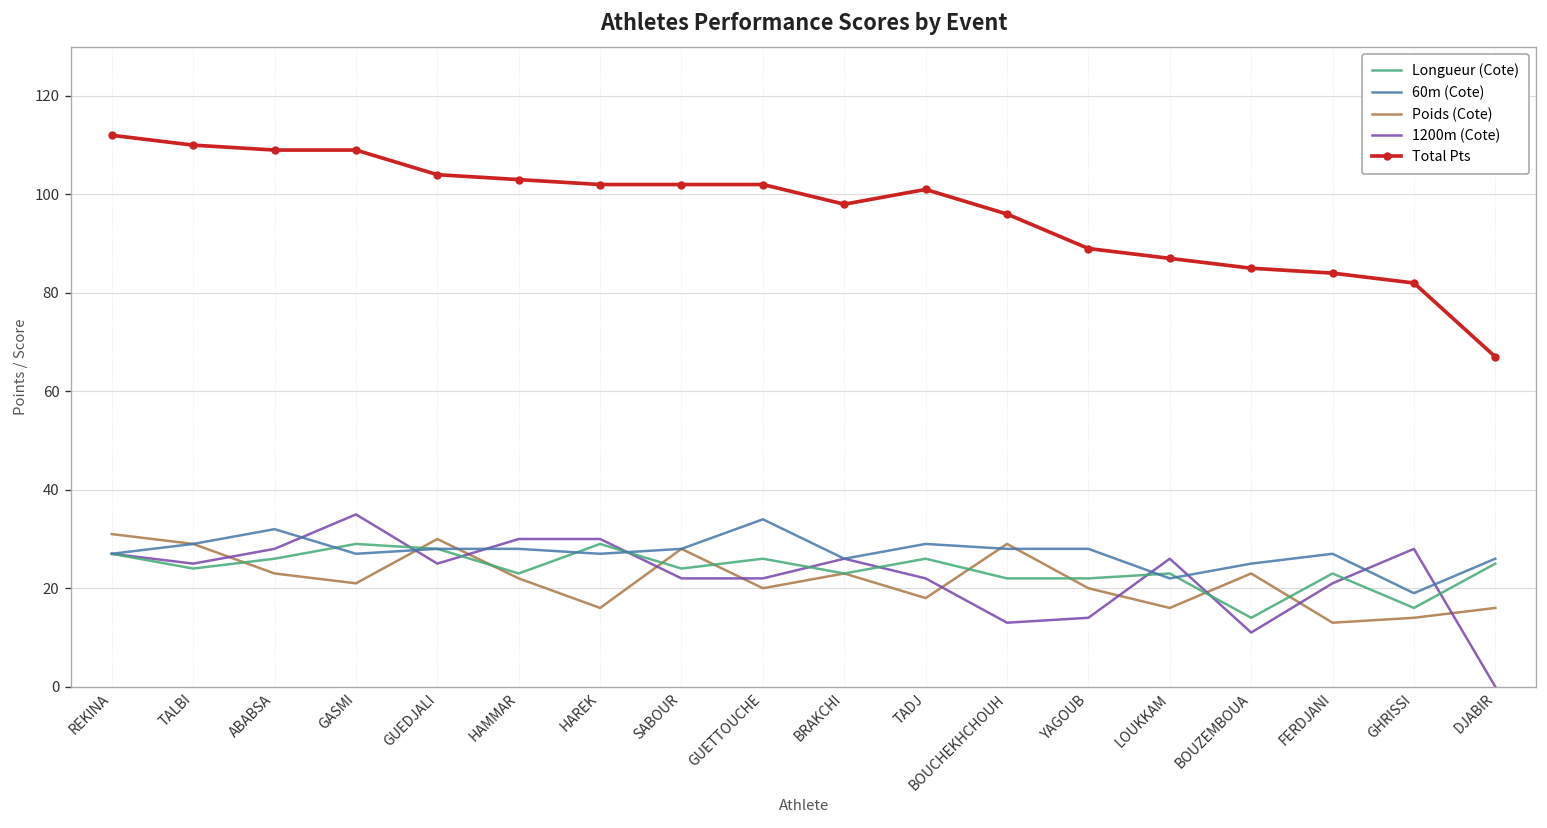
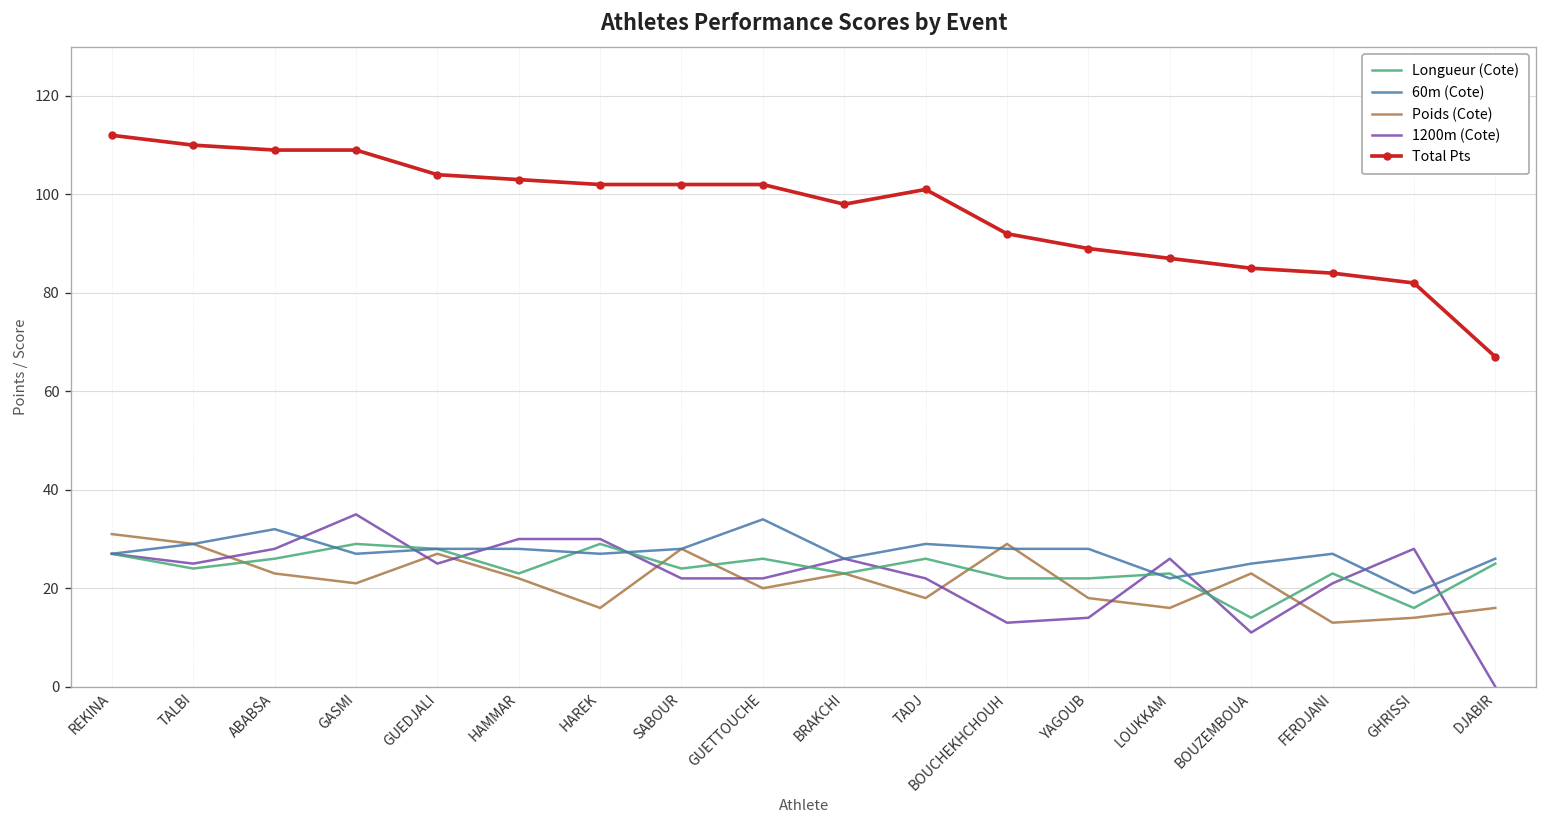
Poids (Cote), GUEDJALI: 30 -> 27
Total Pts, BOUCHEKHCHOUH: 96 -> 92
Poids (Cote), YAGOUB: 20 -> 18
